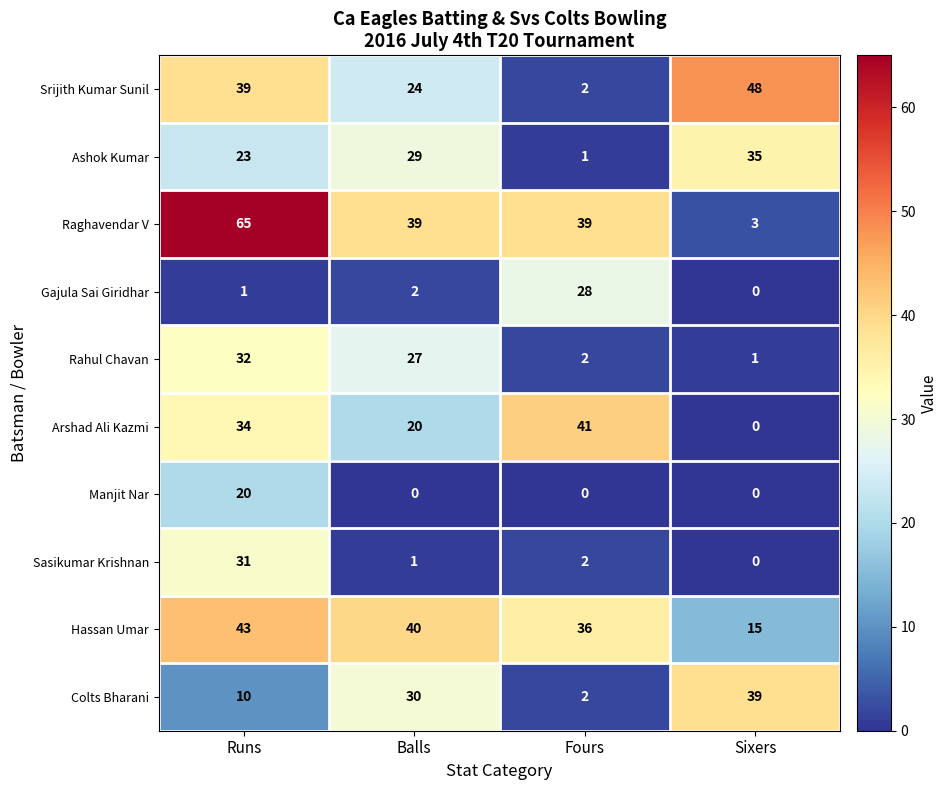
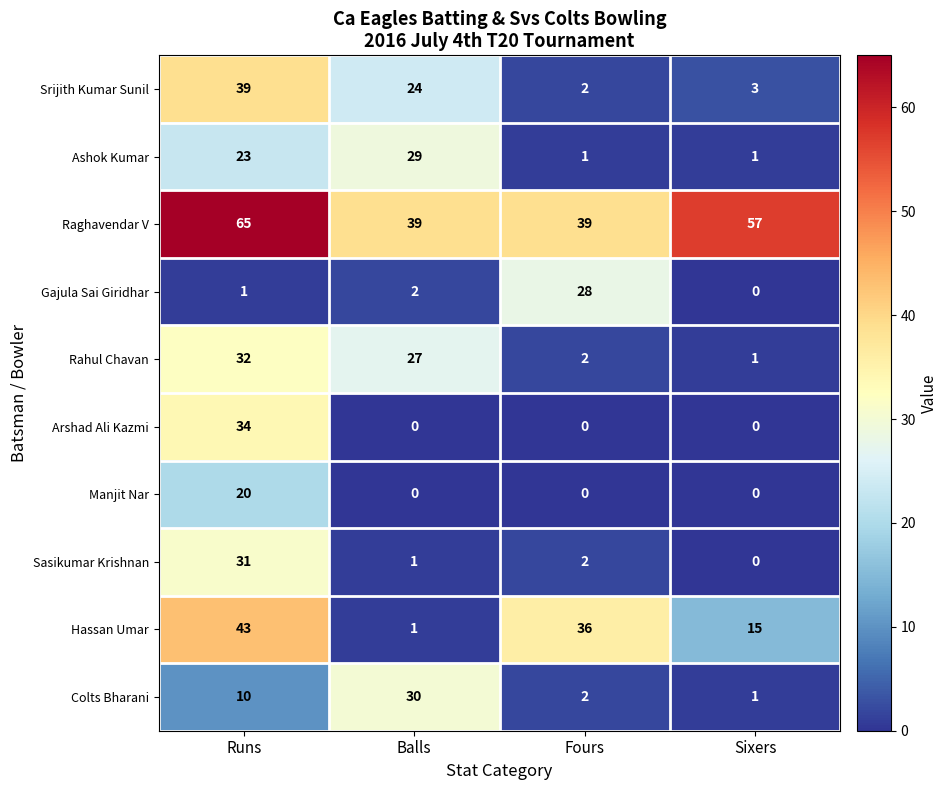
Srijith Kumar Sunil, Sixers: 48 -> 3
Ashok Kumar, Sixers: 35 -> 1
Raghavendar V, Sixers: 3 -> 57
Arshad Ali Kazmi, Balls: 20 -> 0
Arshad Ali Kazmi, Fours: 41 -> 0
Hassan Umar, Balls: 40 -> 1
Colts Bharani, Sixers: 39 -> 1
